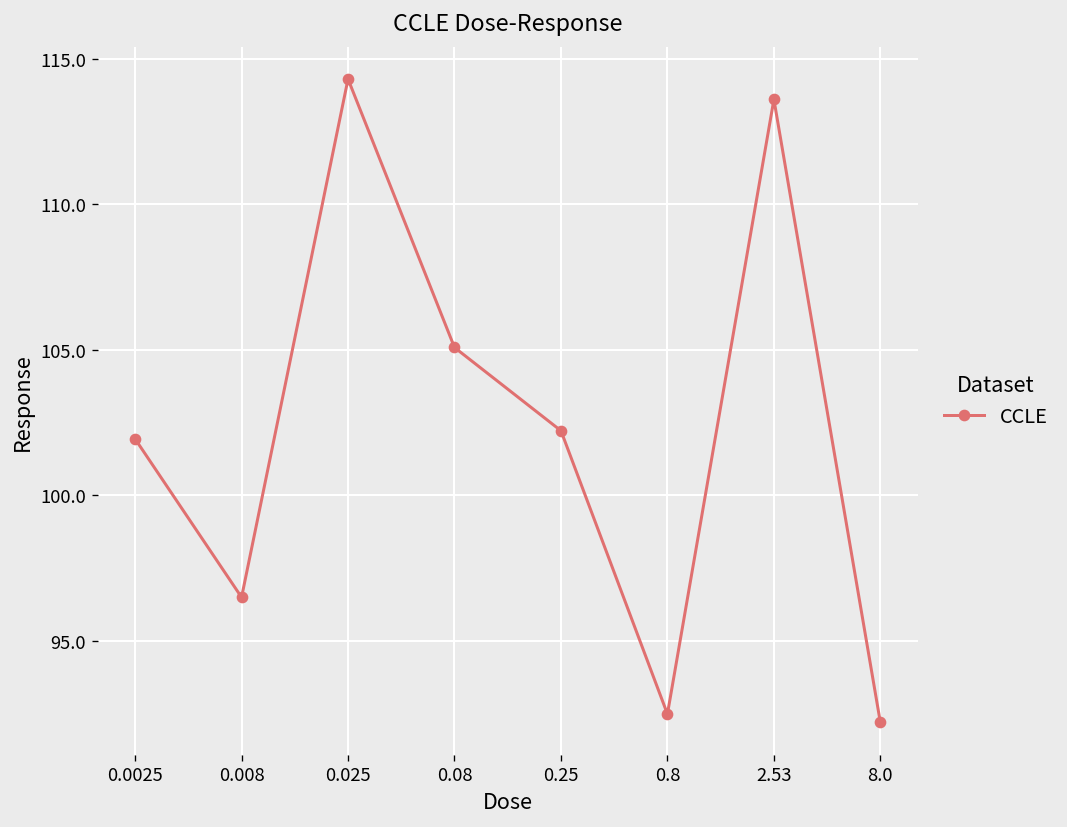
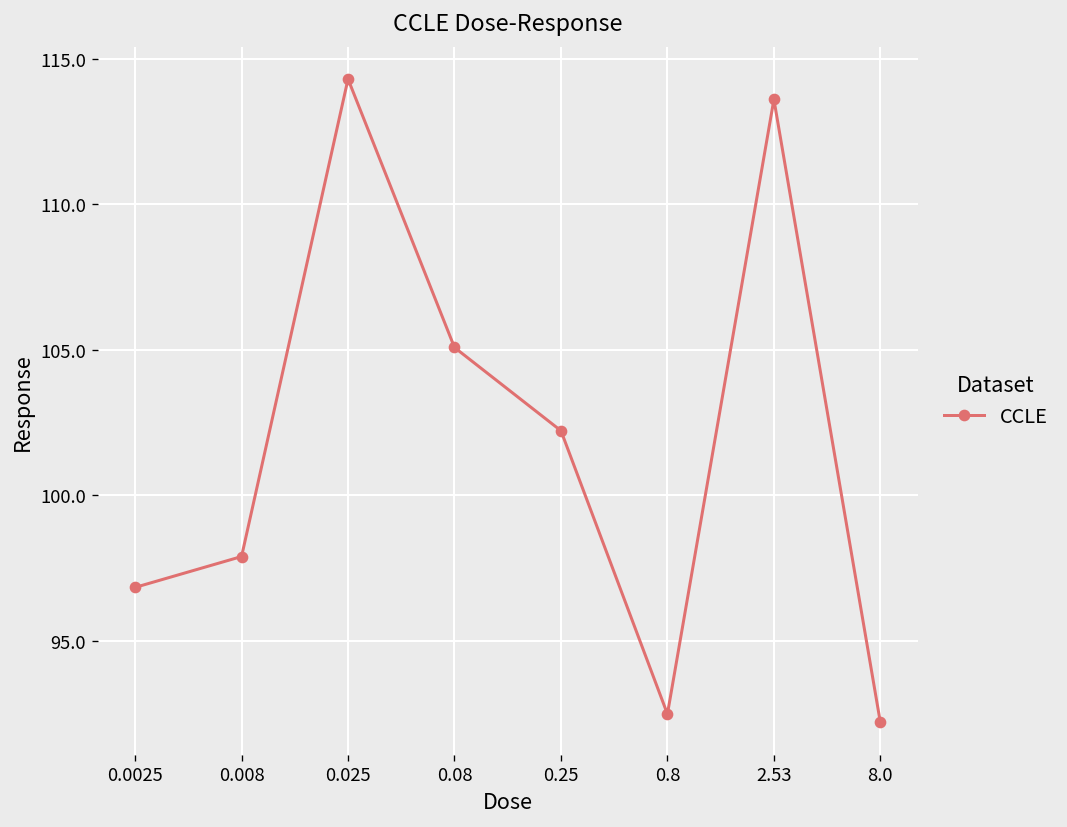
0.0025: 101.9 -> 96.8
0.008: 96.5 -> 97.9
